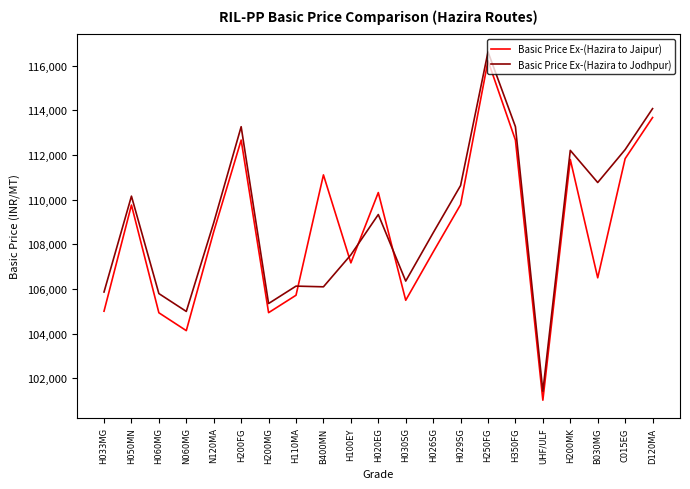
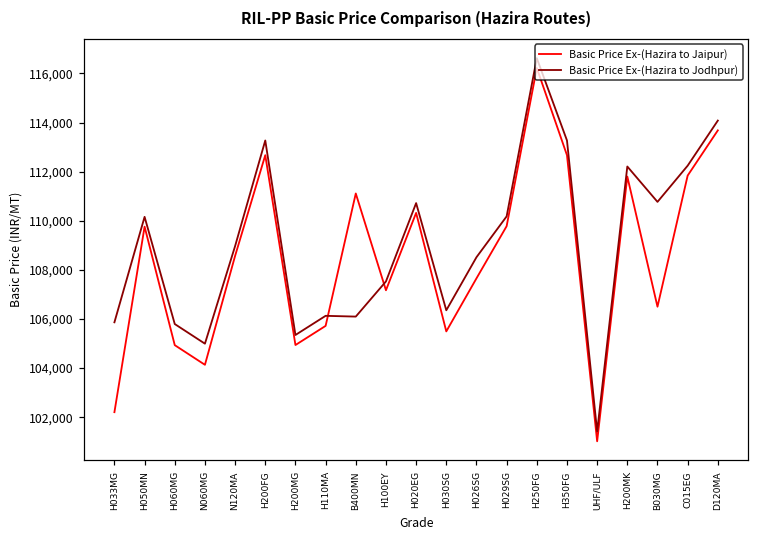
Basic Price Ex-(Hazira to Jaipur), H033MG: 105,000 -> 102,200
Basic Price Ex-(Hazira to Jodhpur), H020EG: 109,300 -> 110,700
Basic Price Ex-(Hazira to Jodhpur), H029SG: 110,600 -> 110,200
